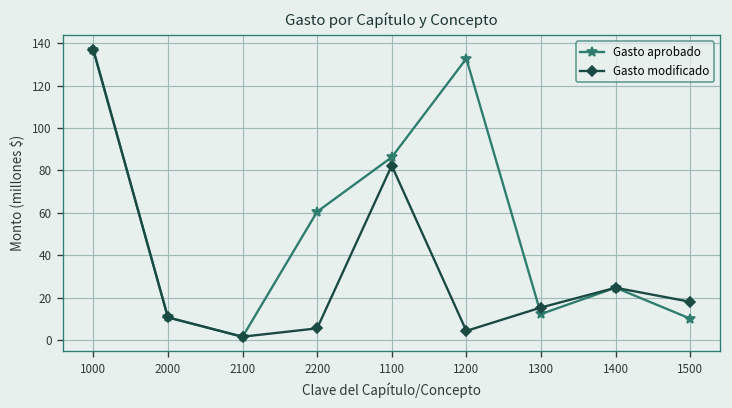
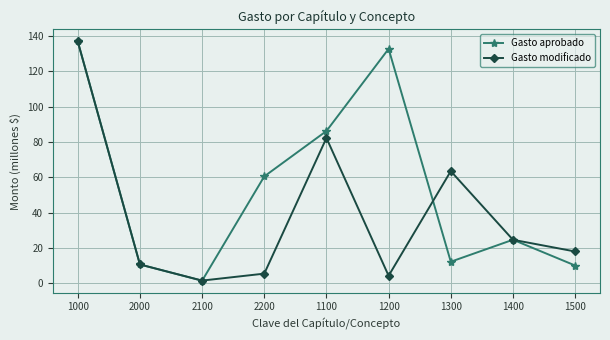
Gasto modificado, 1300: 15 -> 63
